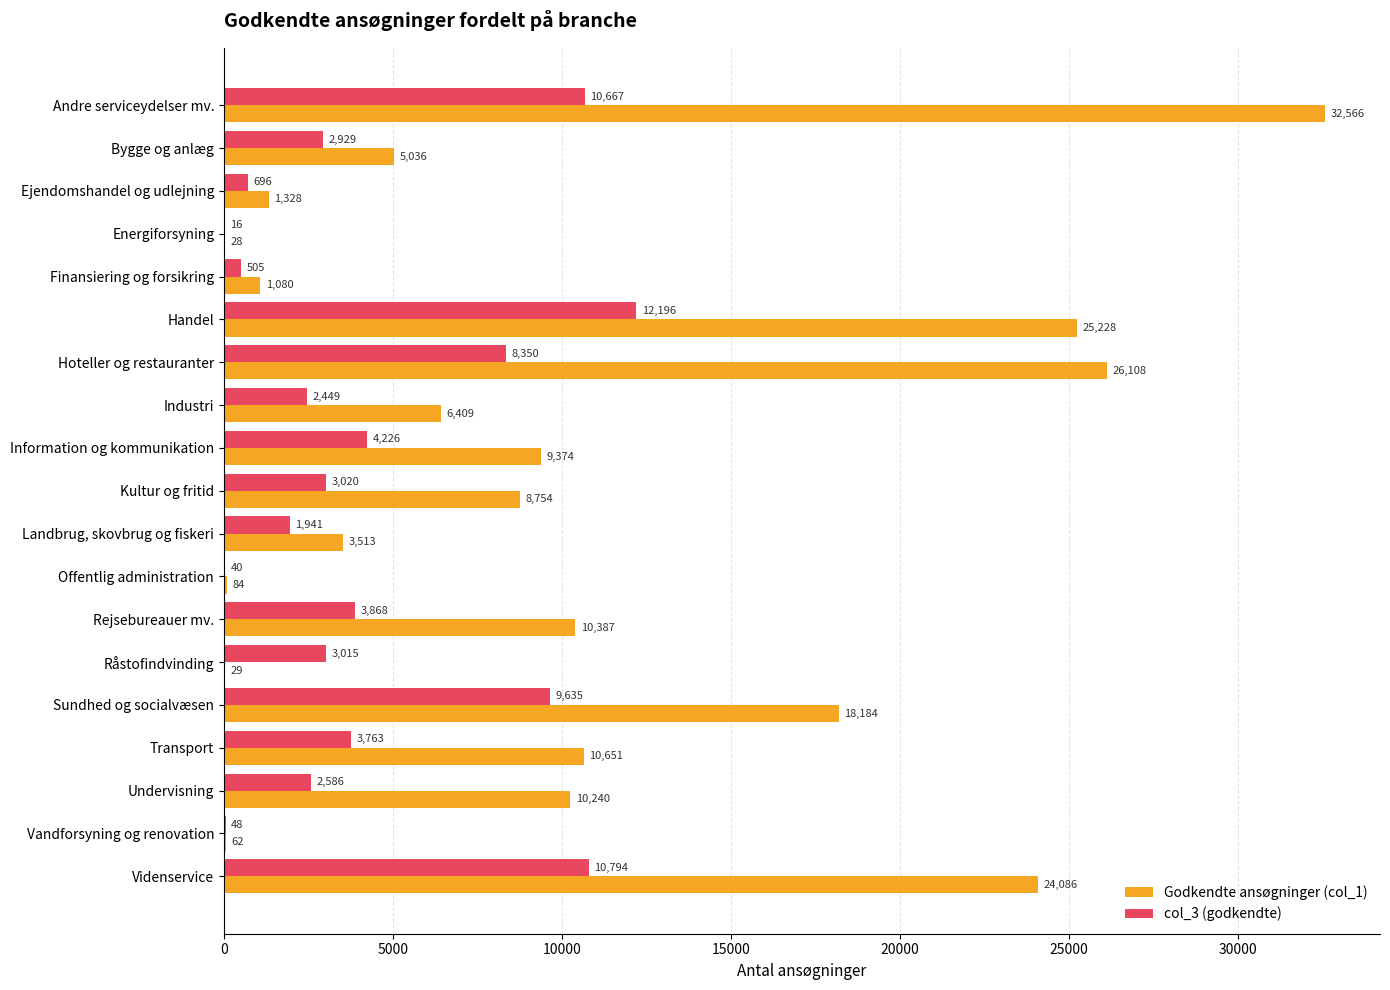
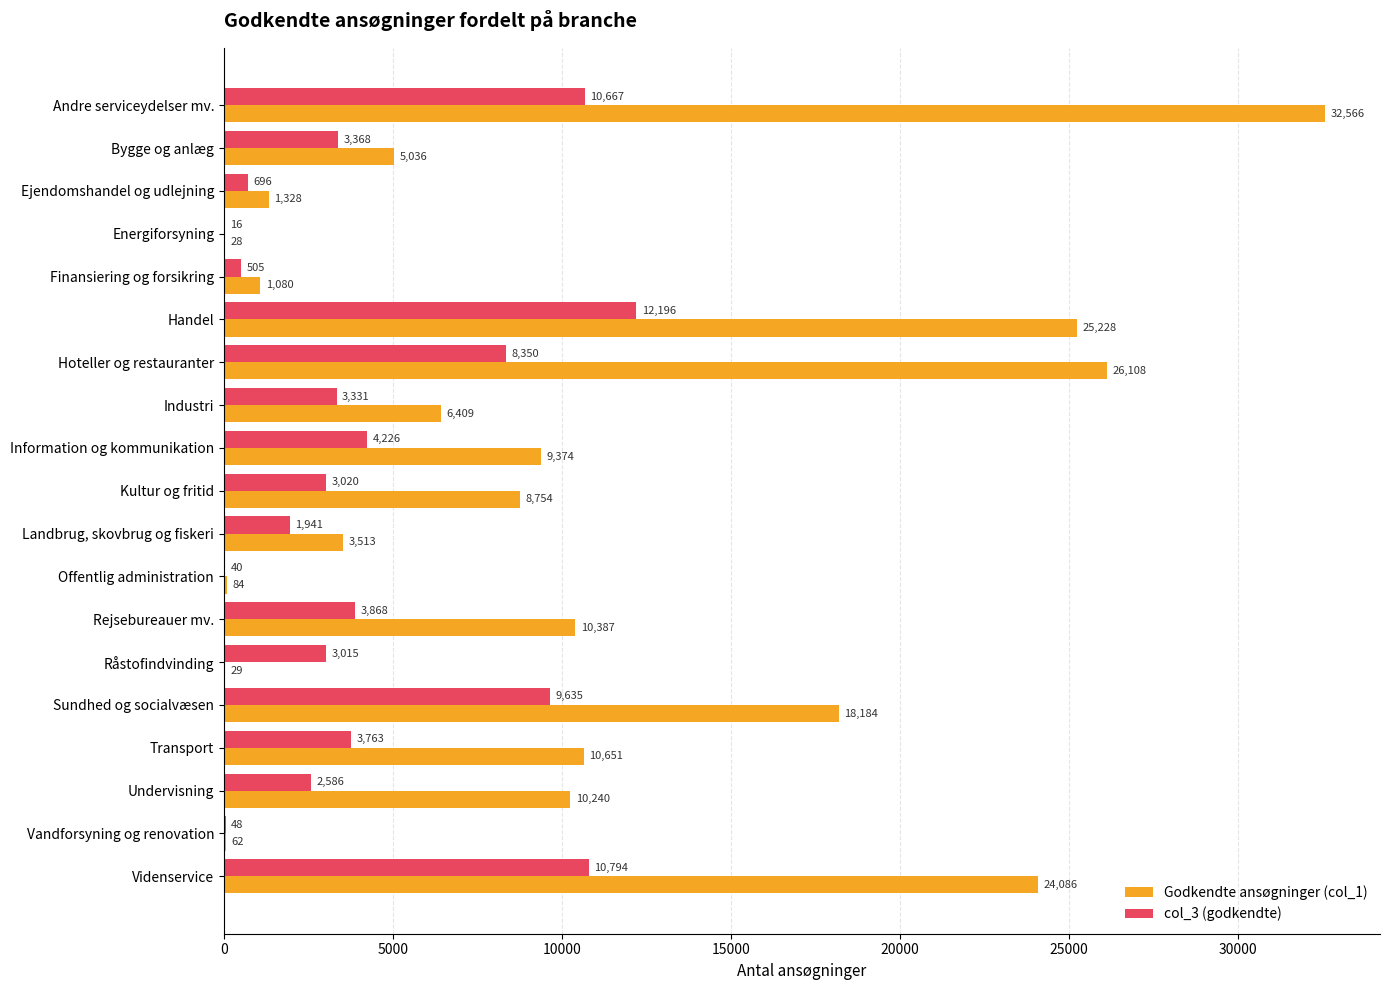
col_3 (godkendte), Bygge og anlæg: 2,929 -> 3,368
col_3 (godkendte), Industri: 2,449 -> 3,331
